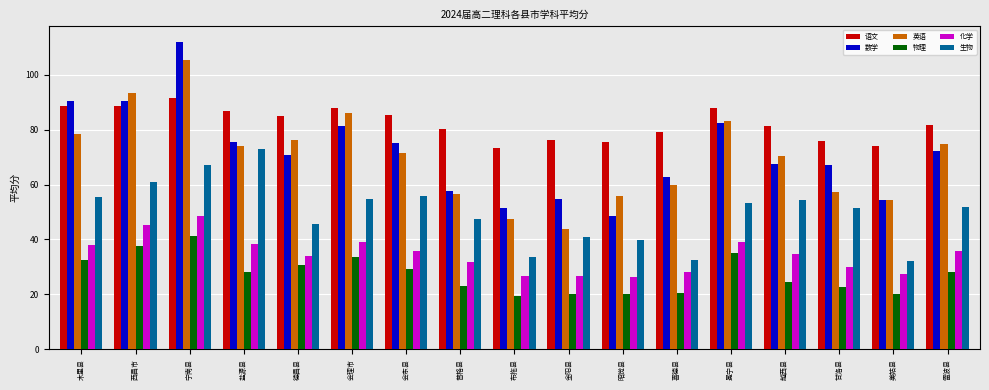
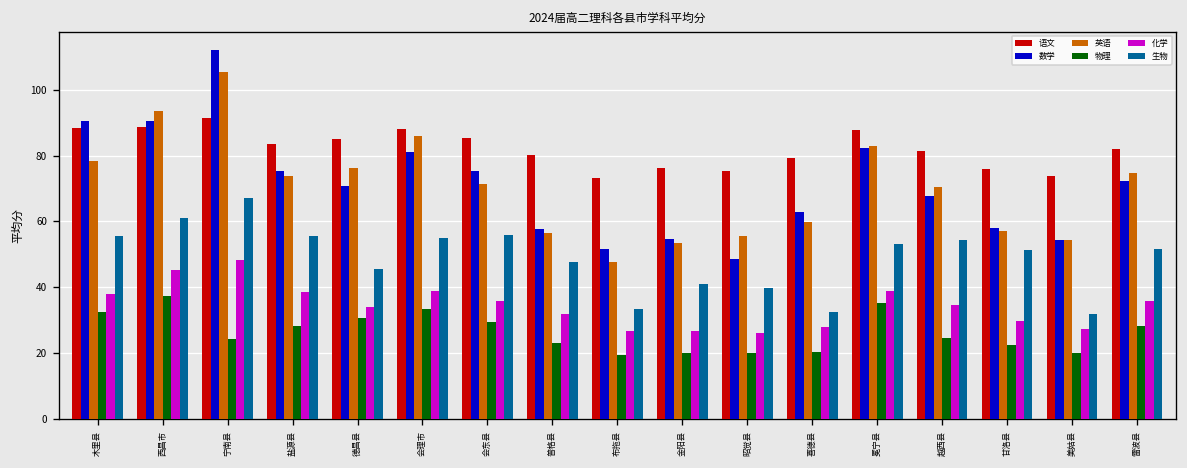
物理, 宁南县: 41 -> 24
语文, 盐源县: 87 -> 84
生物, 盐源县: 73 -> 56
英语, 金阳县: 44 -> 54
数学, 甘洛县: 67 -> 58
